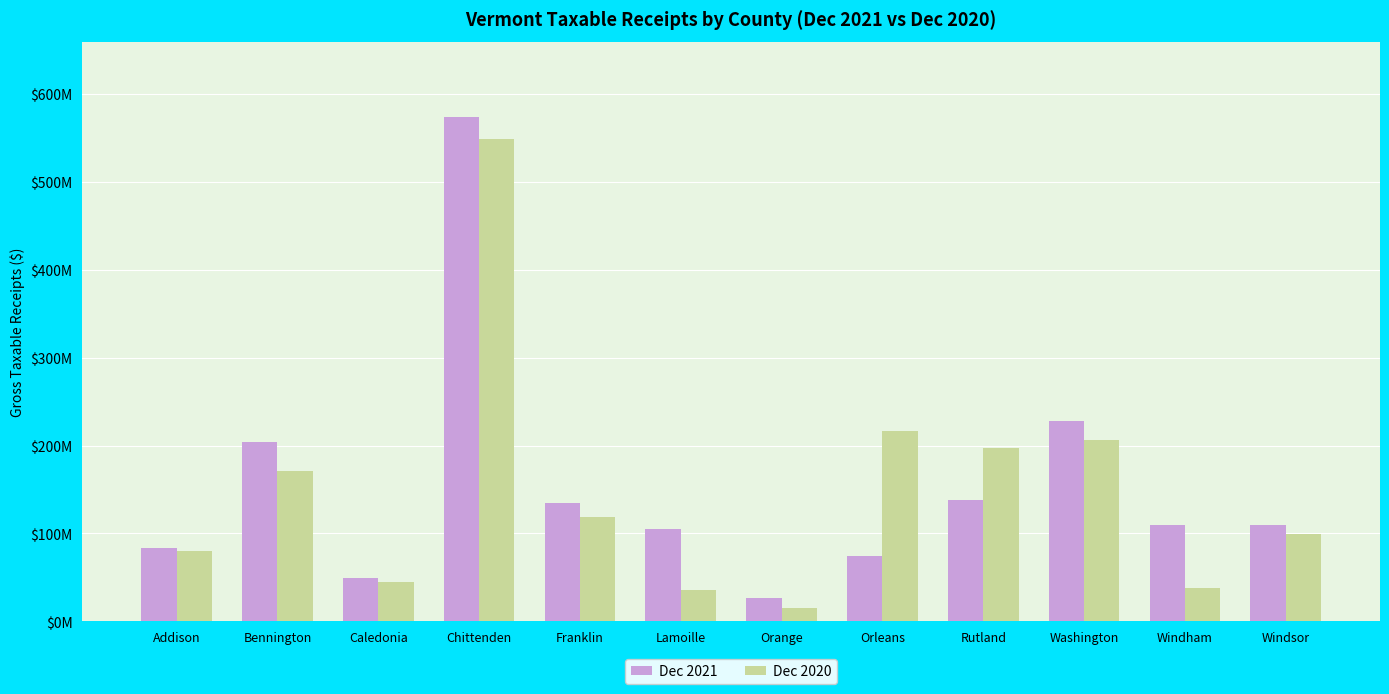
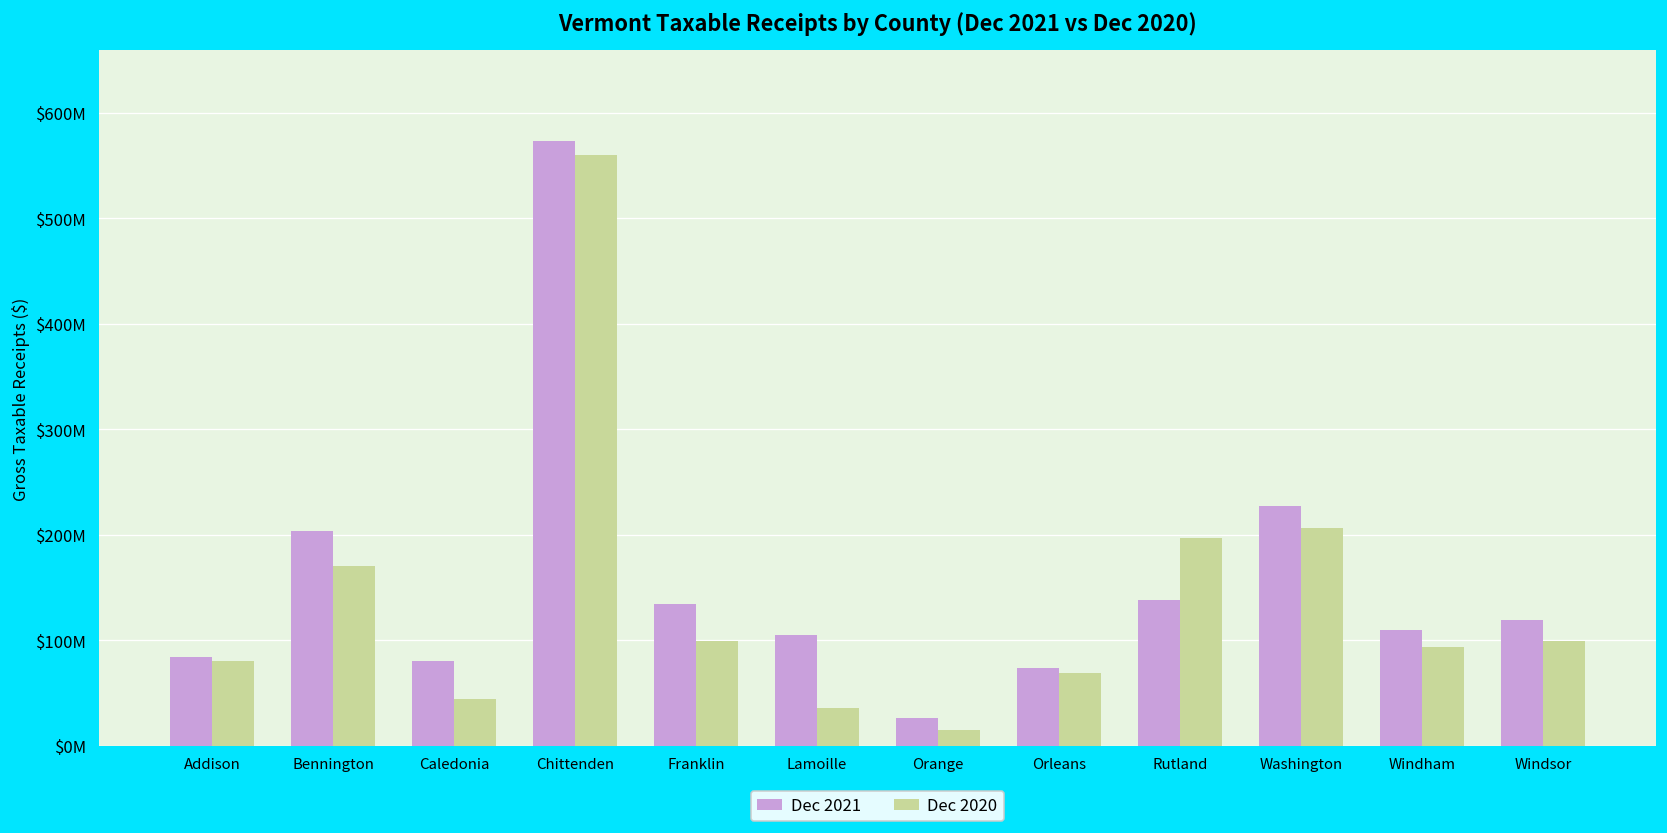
Dec 2021, Caledonia: $50000000 -> $80000000
Dec 2020, Chittenden: $550000000 -> $560000000
Dec 2020, Franklin: $120000000 -> $100000000
Dec 2020, Orleans: $220000000 -> $70000000
Dec 2020, Windham: $40000000 -> $90000000
Dec 2021, Windsor: $110000000 -> $120000000
